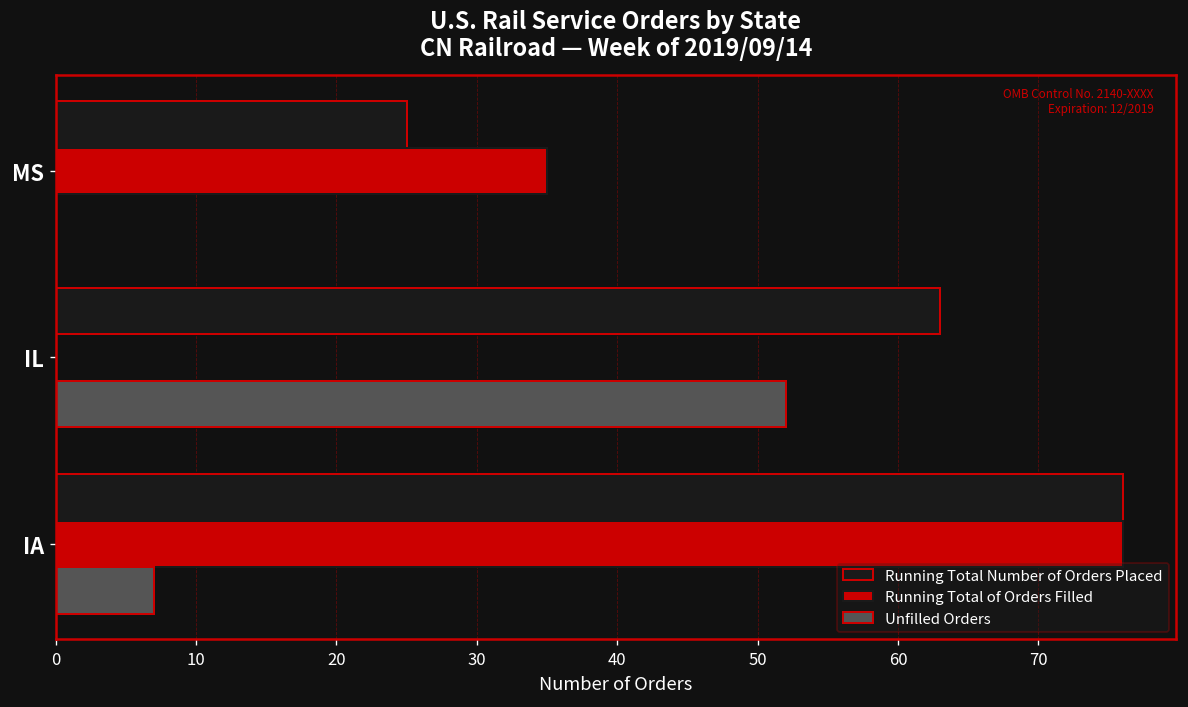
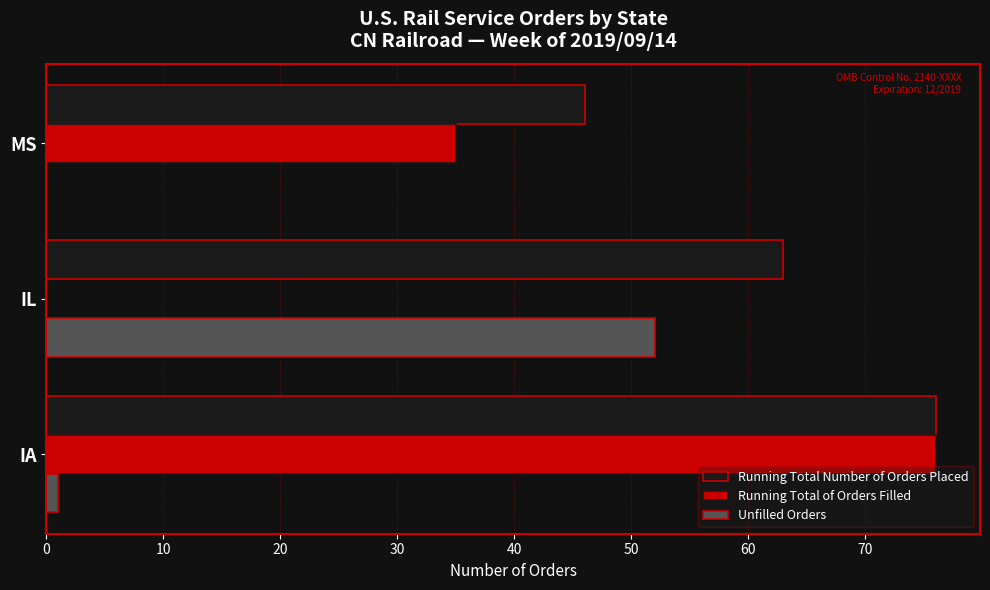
Running Total Number of Orders Placed, MS: 25 -> 46
Unfilled Orders, IA: 7 -> 1
